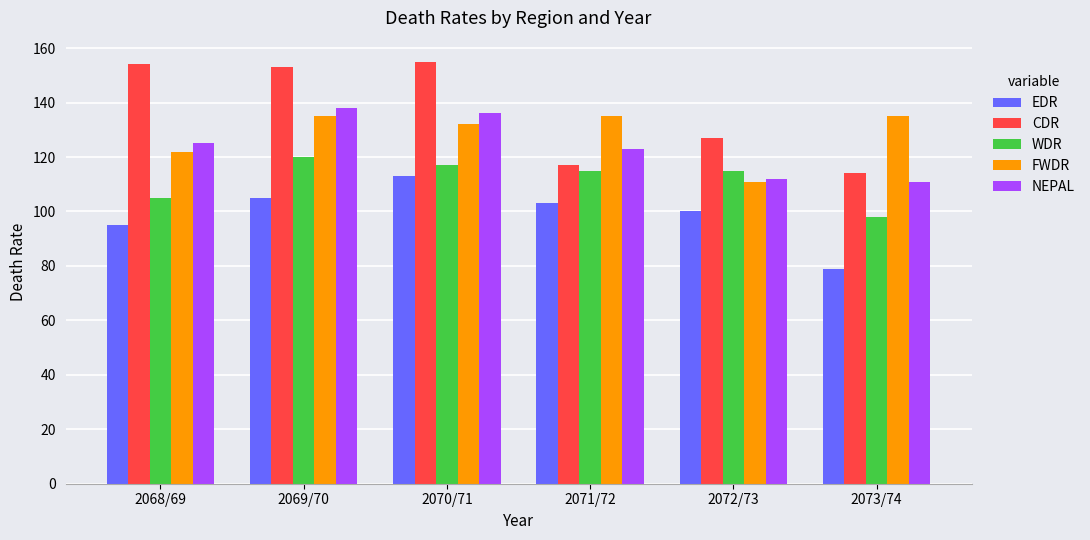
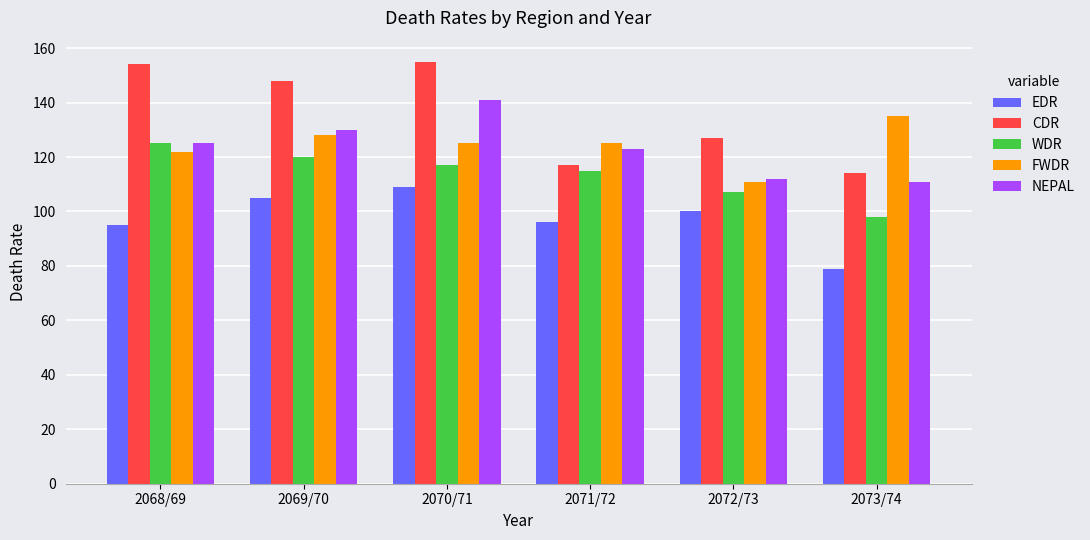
WDR, 2068/69: 105 -> 125
CDR, 2069/70: 153 -> 148
FWDR, 2069/70: 135 -> 128
NEPAL, 2069/70: 138 -> 130
EDR, 2070/71: 113 -> 109
FWDR, 2070/71: 132 -> 125
NEPAL, 2070/71: 136 -> 141
EDR, 2071/72: 103 -> 96
FWDR, 2071/72: 135 -> 125
WDR, 2072/73: 115 -> 107
